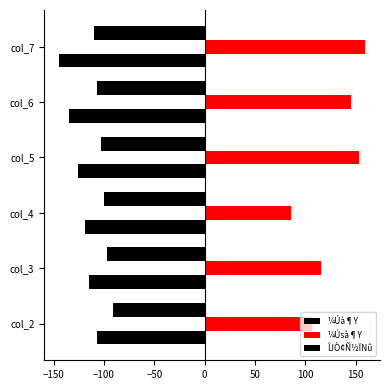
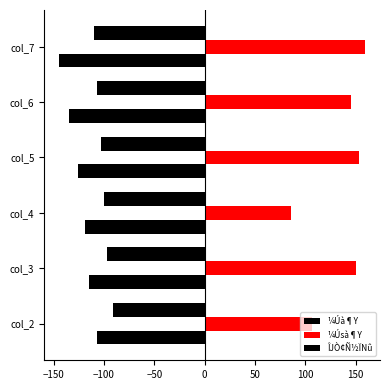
¼Úsà¶Y, col_3: 115 -> 151
